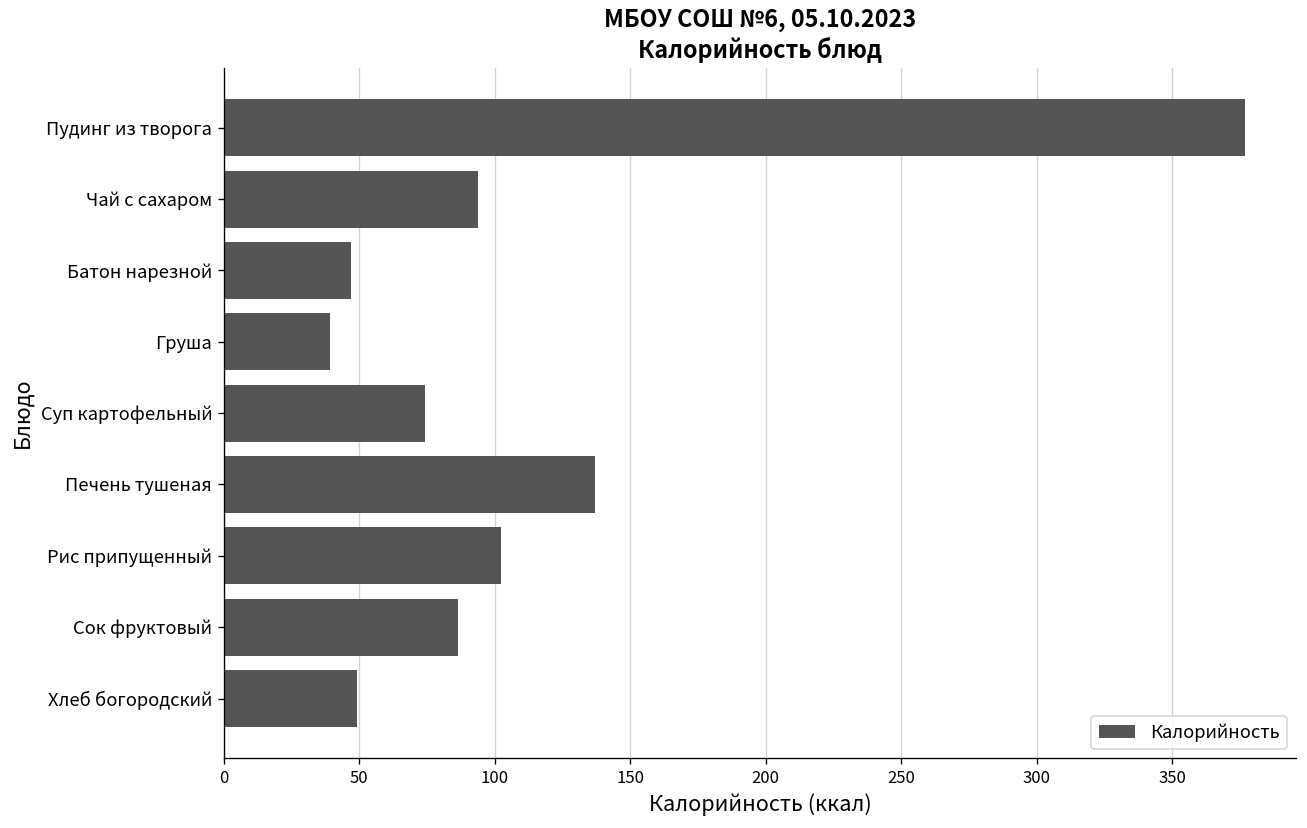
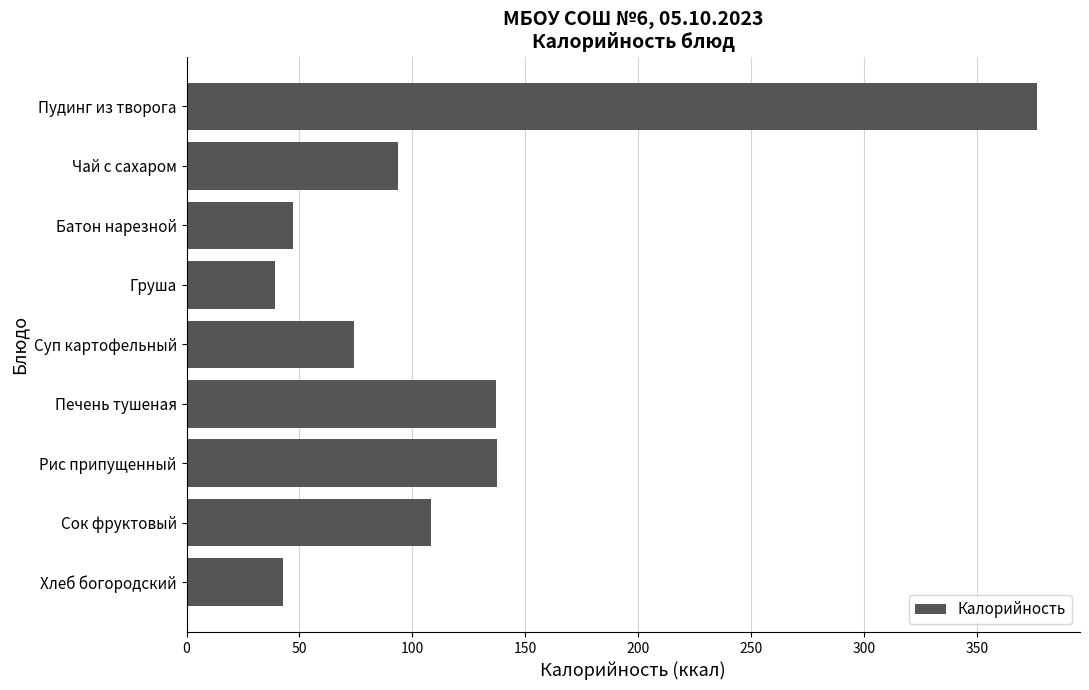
Рис припущенный: 102 -> 137
Сок фруктовый: 87 -> 108
Хлеб богородский: 49 -> 43
